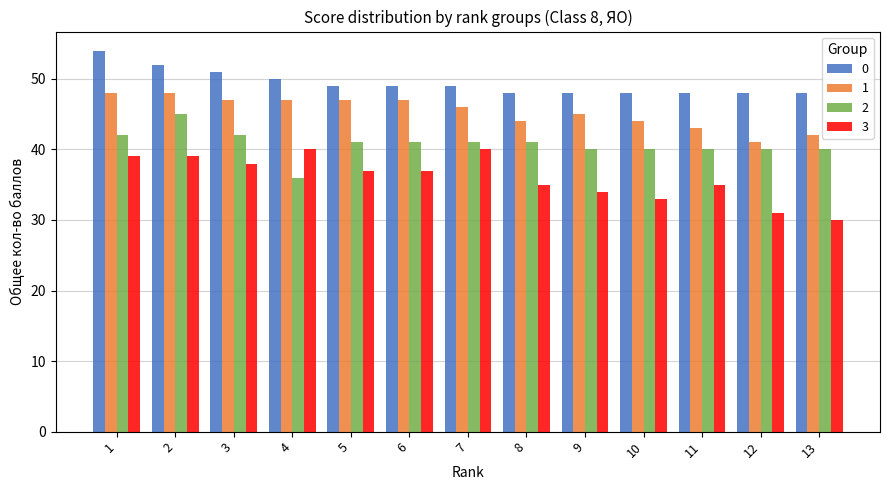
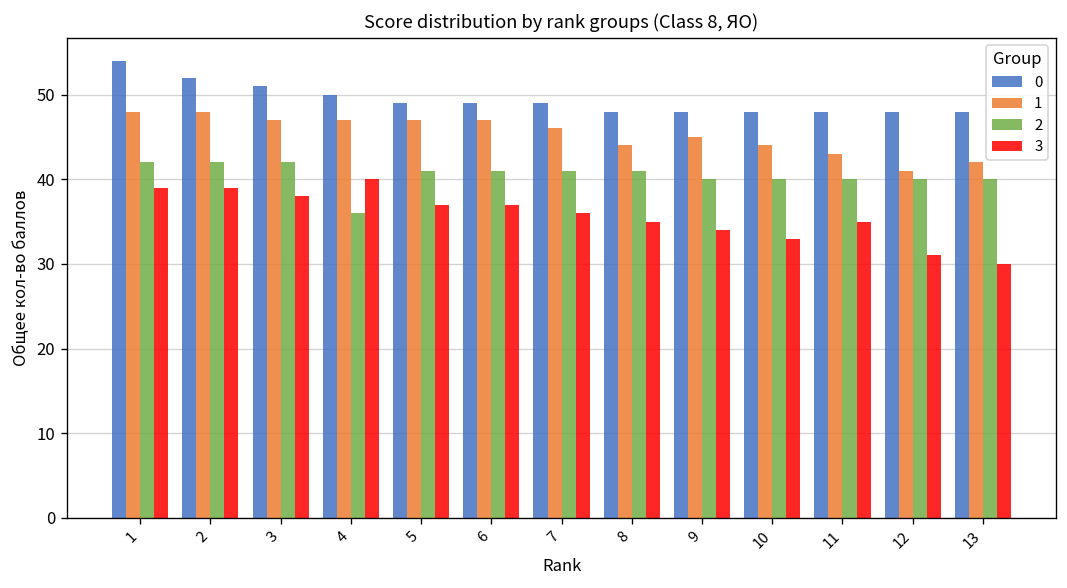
2, 2: 45 -> 42
3, 7: 40 -> 36
